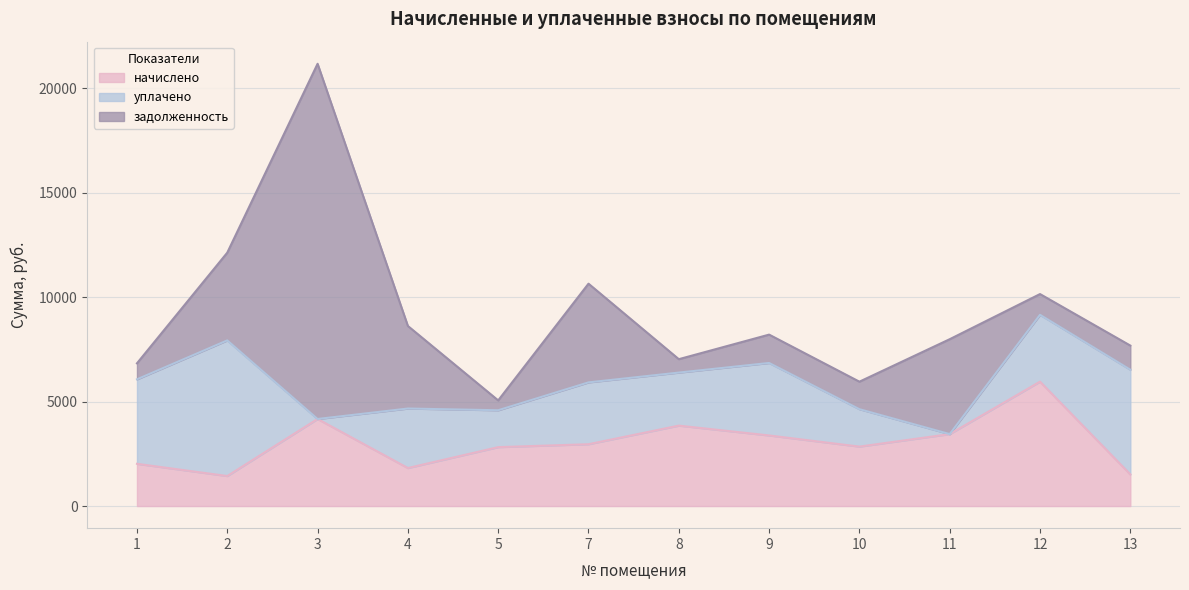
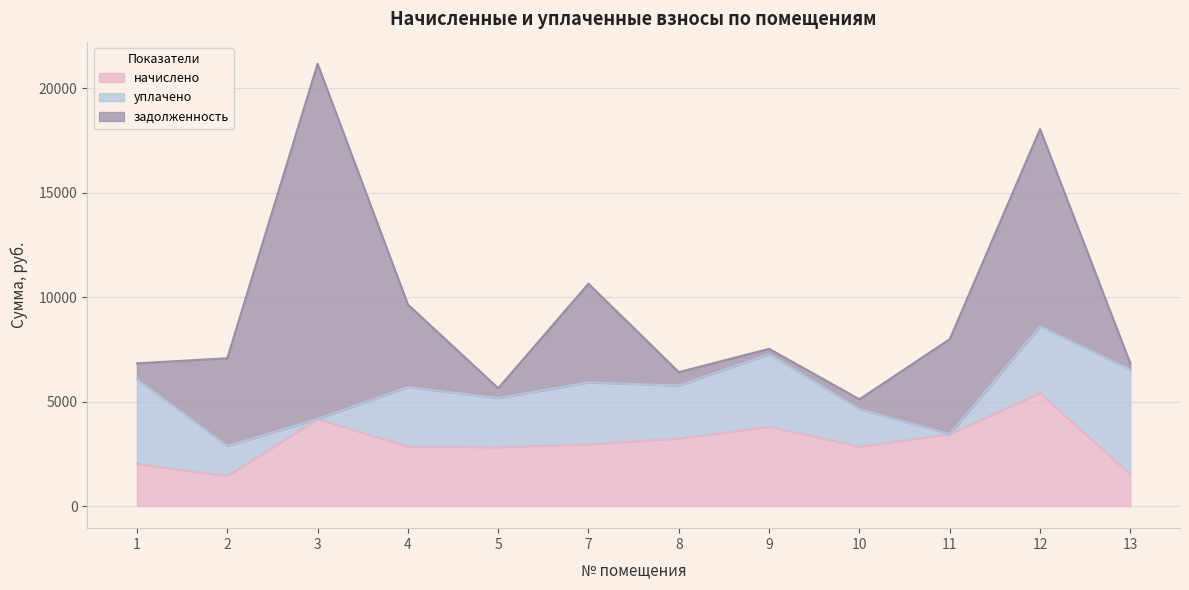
уплачено, 2: 6500 -> 1400
начислено, 4: 1800 -> 2800
уплачено, 5: 1800 -> 2400
начислено, 8: 3900 -> 3200
начислено, 9: 3400 -> 3800
задолженность, 9: 1400 -> 300
задолженность, 10: 1300 -> 500
начислено, 12: 6000 -> 5400
задолженность, 12: 1000 -> 9400
задолженность, 13: 1200 -> 300
